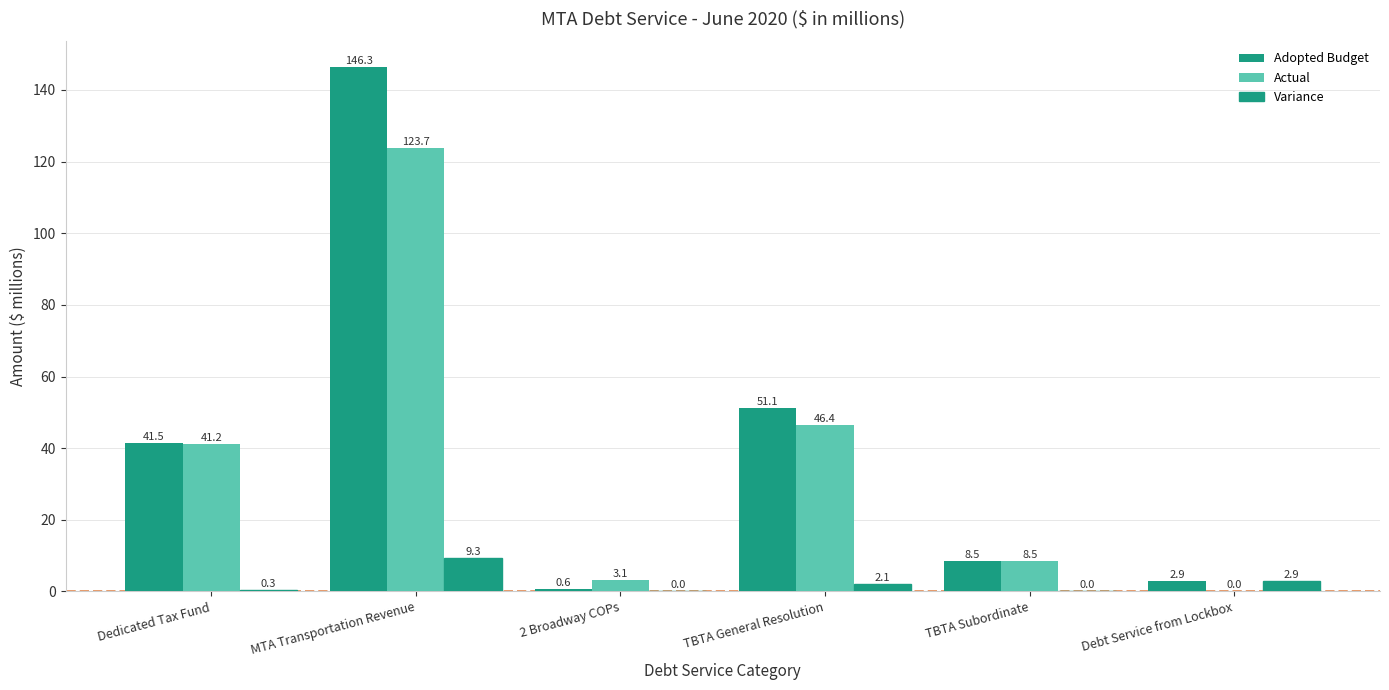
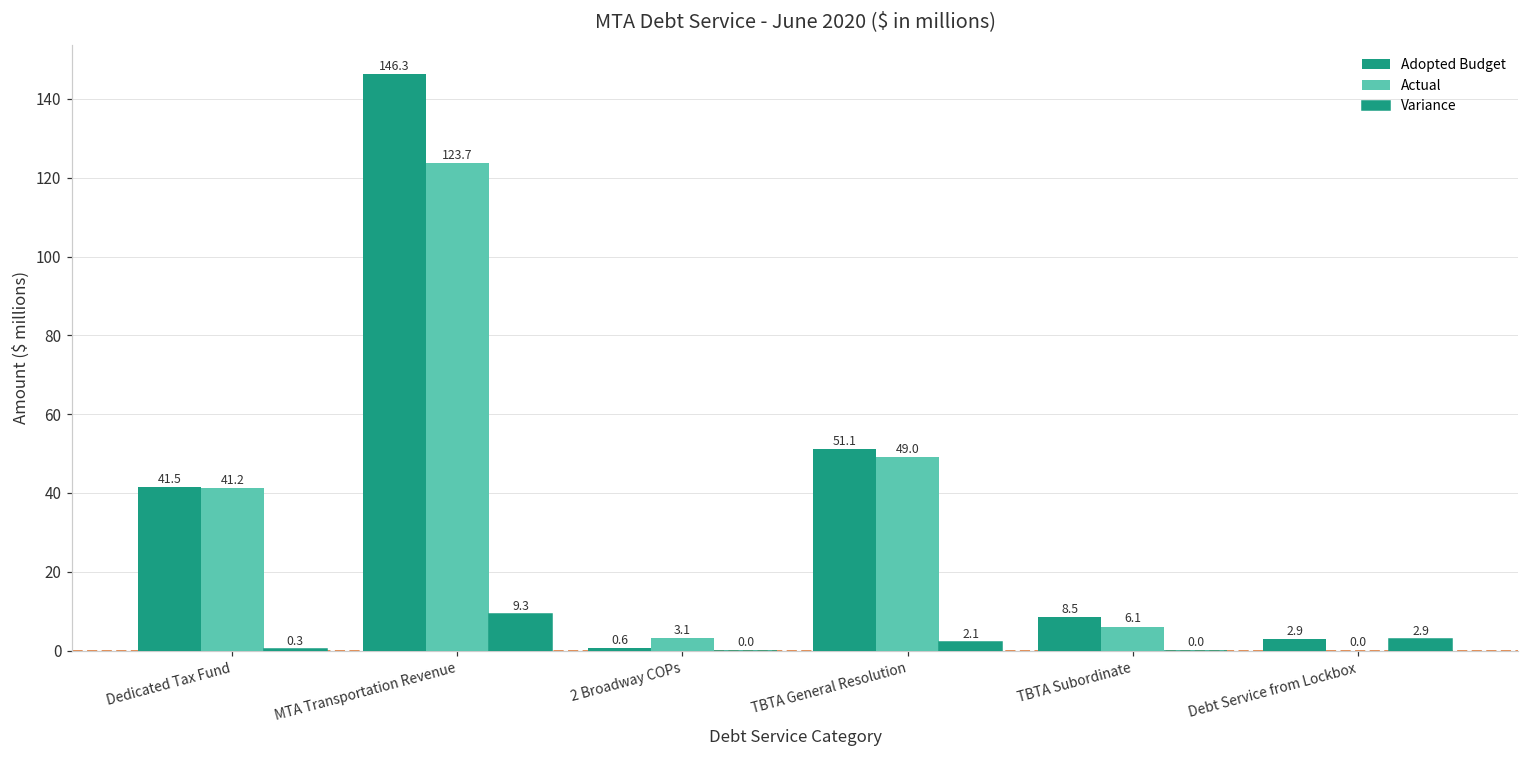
Actual, TBTA General Resolution: 46.4 -> 49.0
Actual, TBTA Subordinate: 8.5 -> 6.1
